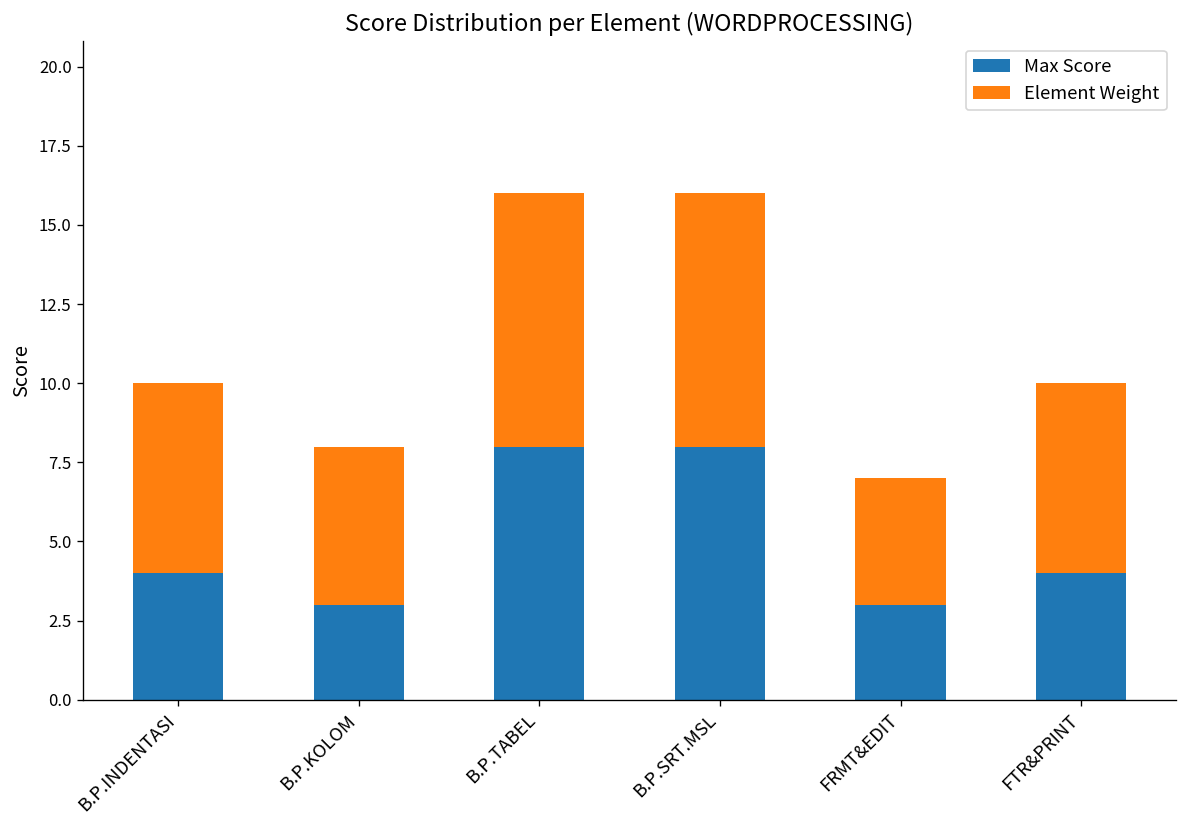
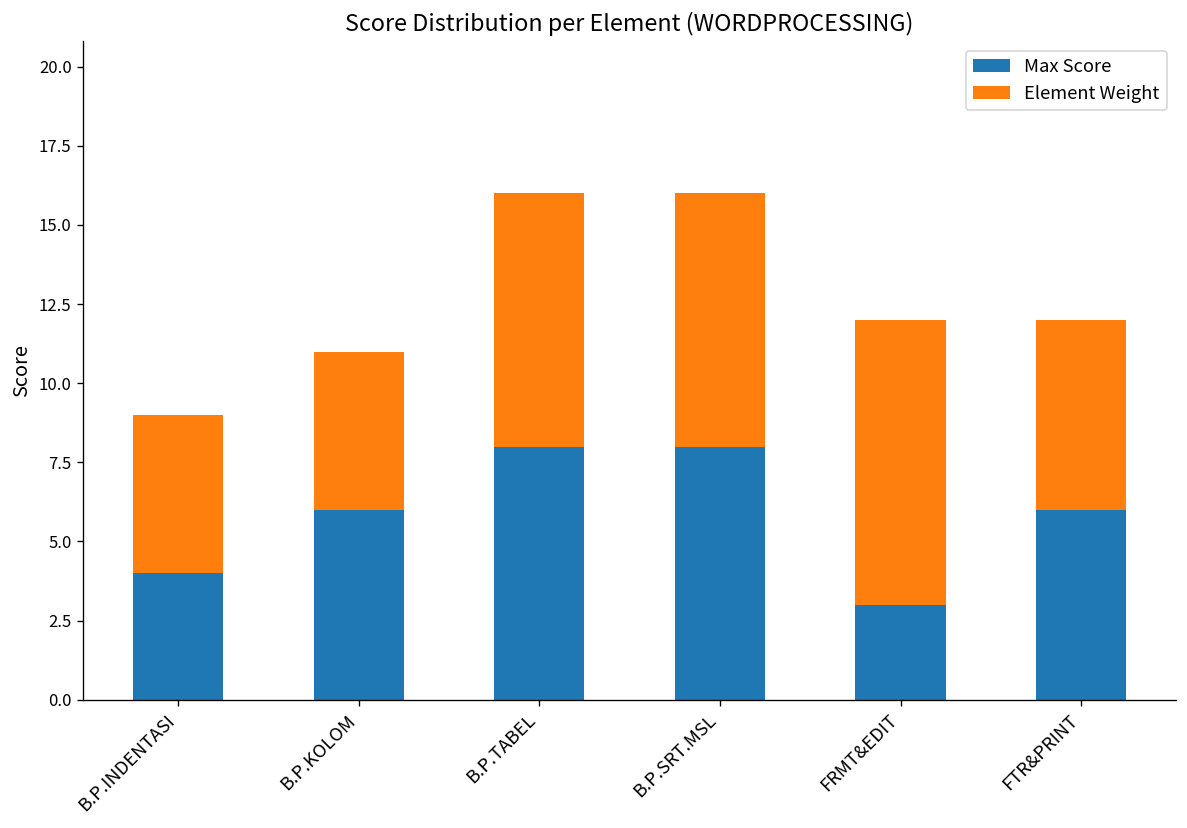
Element Weight, B.P.INDENTASI: 6 -> 5
Max Score, B.P.KOLOM: 3 -> 6
Element Weight, FRMT&EDIT: 4 -> 9
Max Score, FTR&PRINT: 4 -> 6
